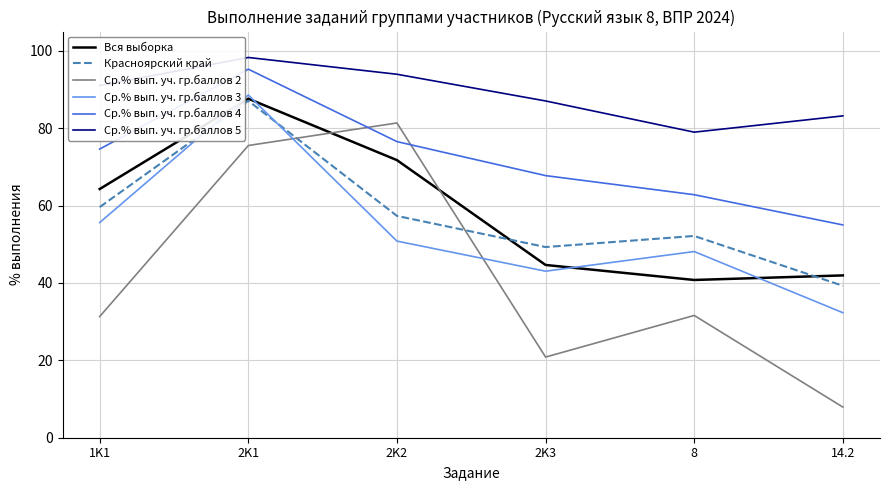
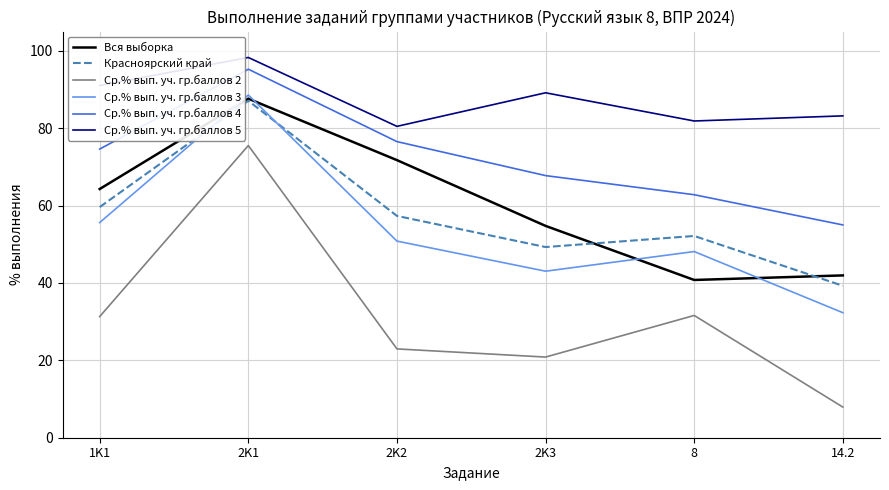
Ср.% вып. уч. гр.баллов 2, 2K2: 81 -> 23
Ср.% вып. уч. гр.баллов 5, 2K2: 94 -> 80
Вся выборка, 2K3: 45 -> 55
Ср.% вып. уч. гр.баллов 5, 2K3: 87 -> 89
Ср.% вып. уч. гр.баллов 5, 8: 79 -> 82
